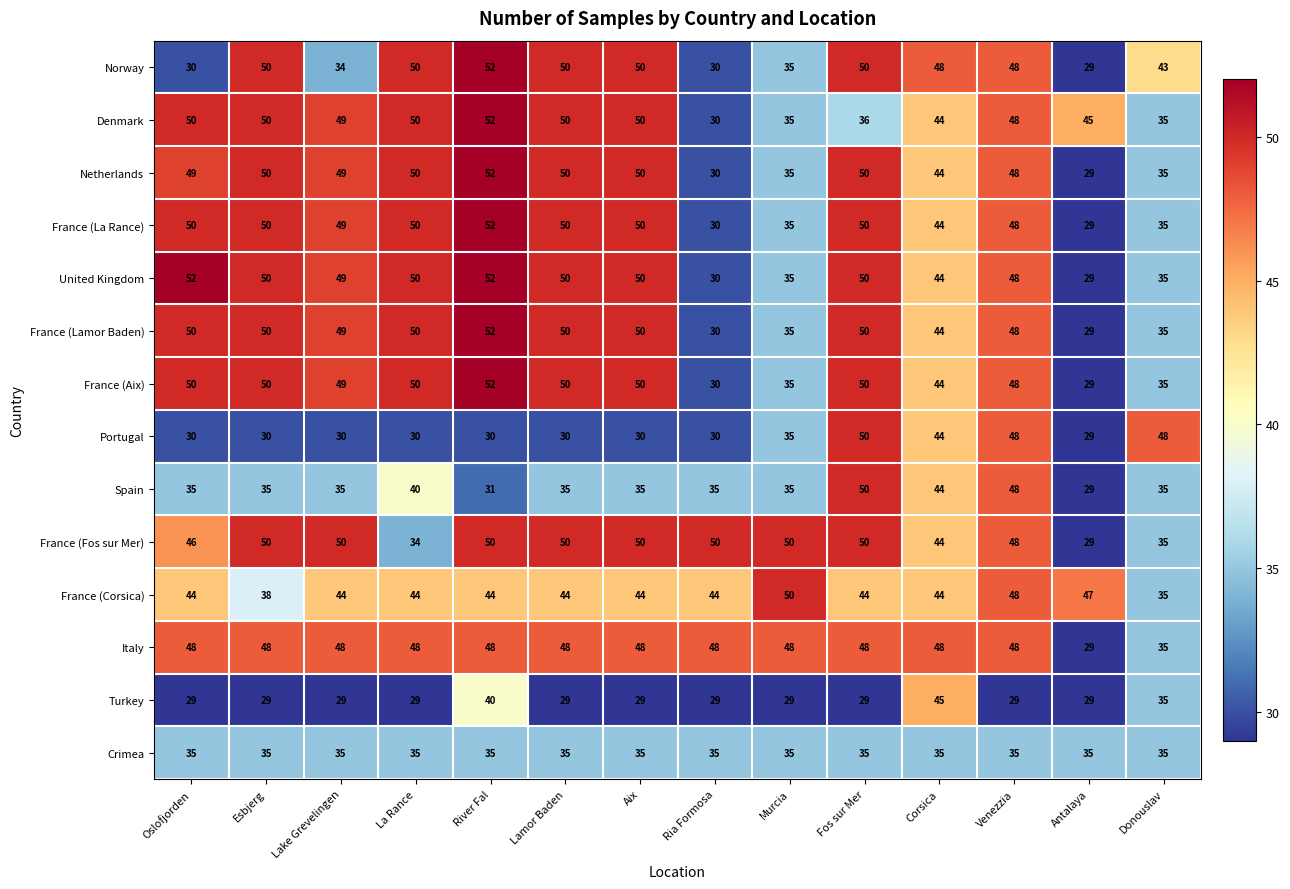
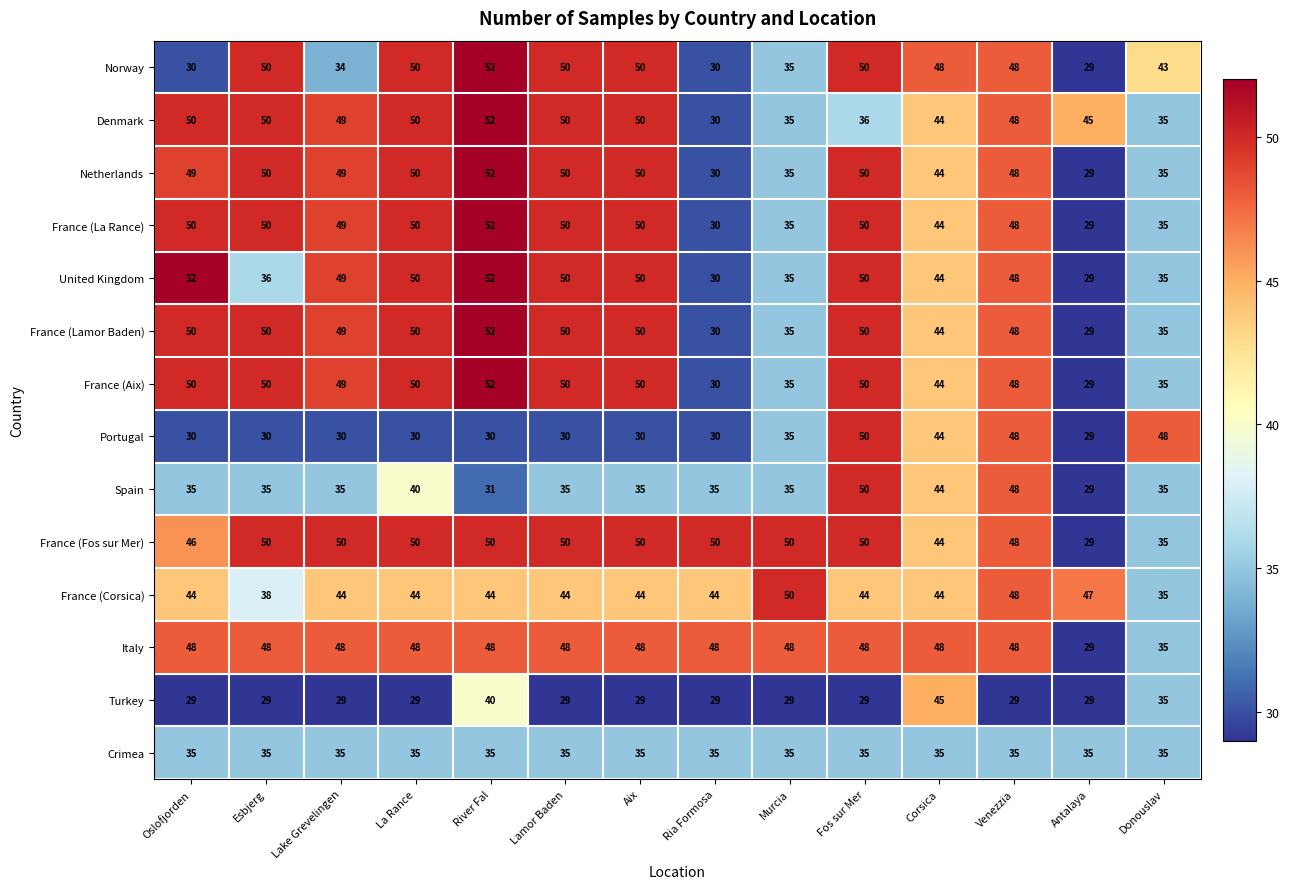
United Kingdom, Esbjerg: 50 -> 36
France (Fos sur Mer), La Rance: 34 -> 50
